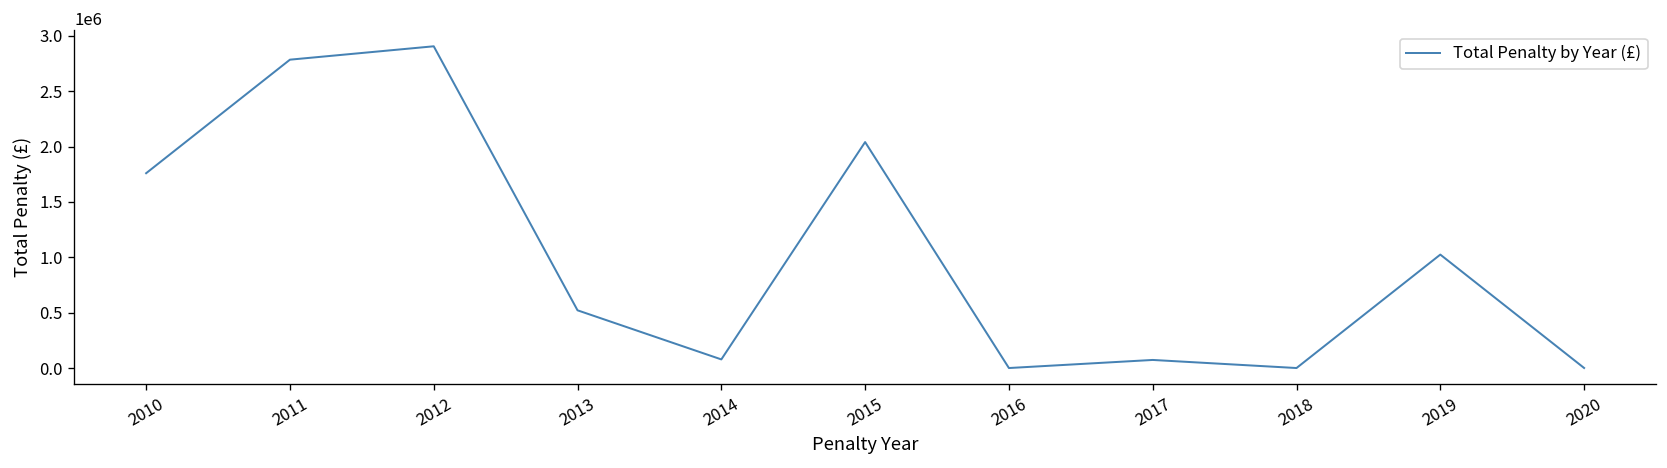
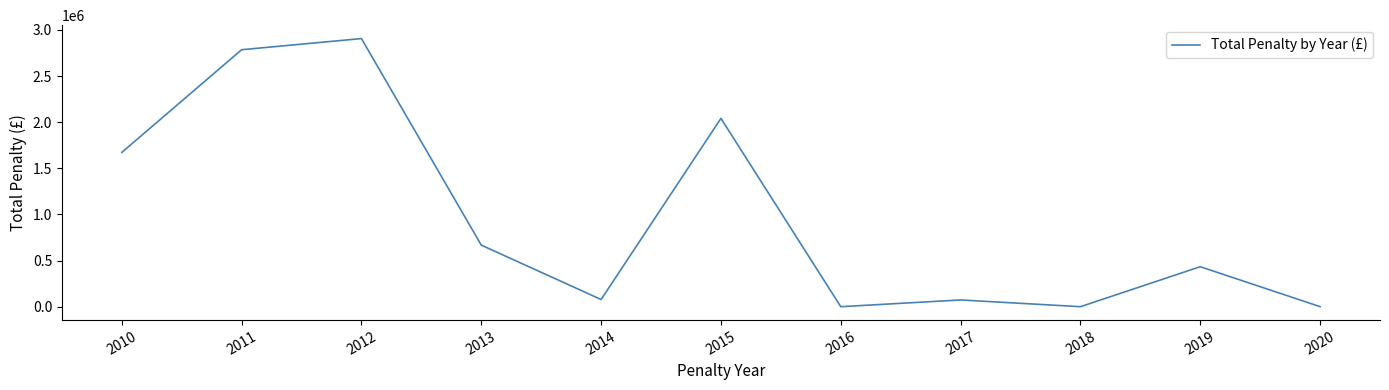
2010: 1800000 -> 1700000
2013: 500000 -> 700000
2019: 1000000 -> 400000
